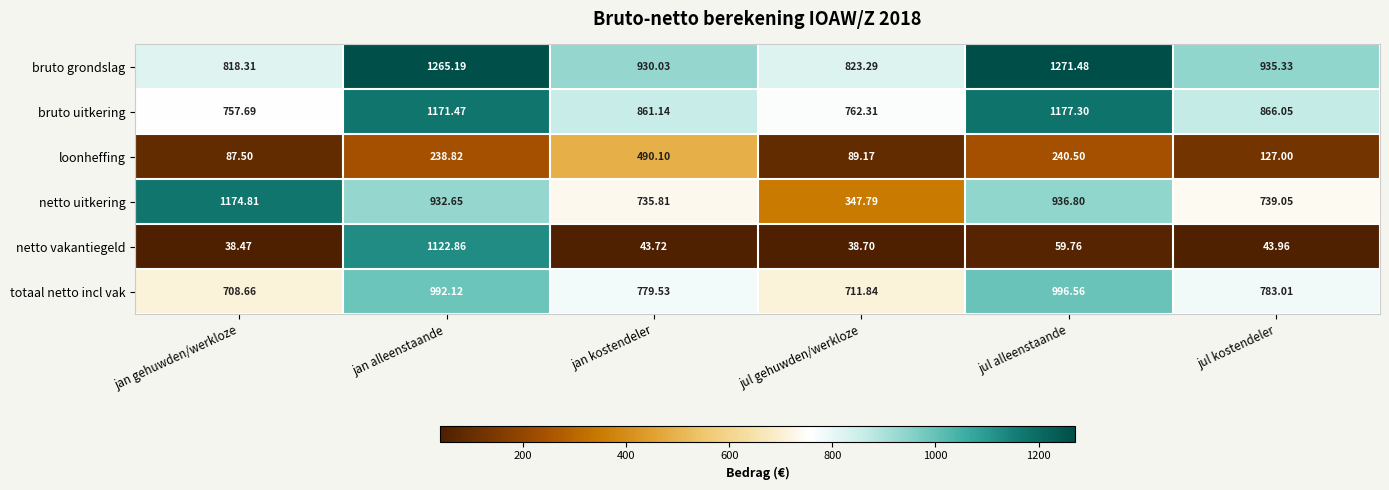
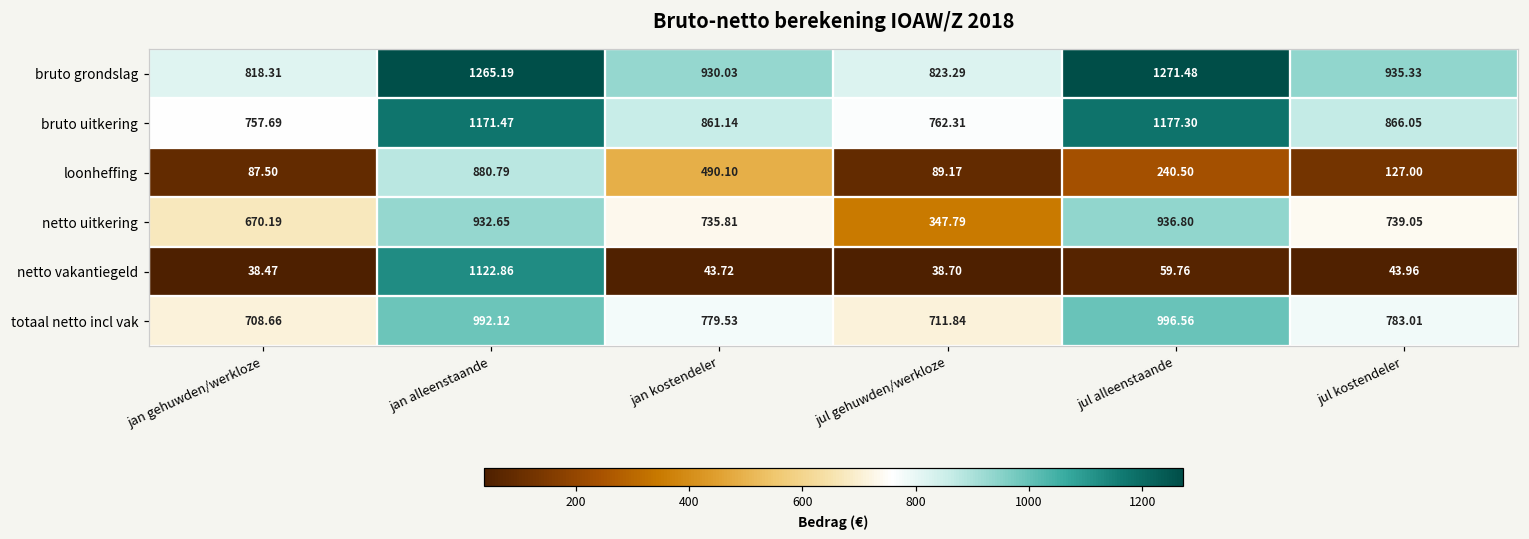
loonheffing, jan alleenstaande: 238.82 -> 880.79
netto uitkering, jan gehuwden/werkloze: 1174.81 -> 670.19
